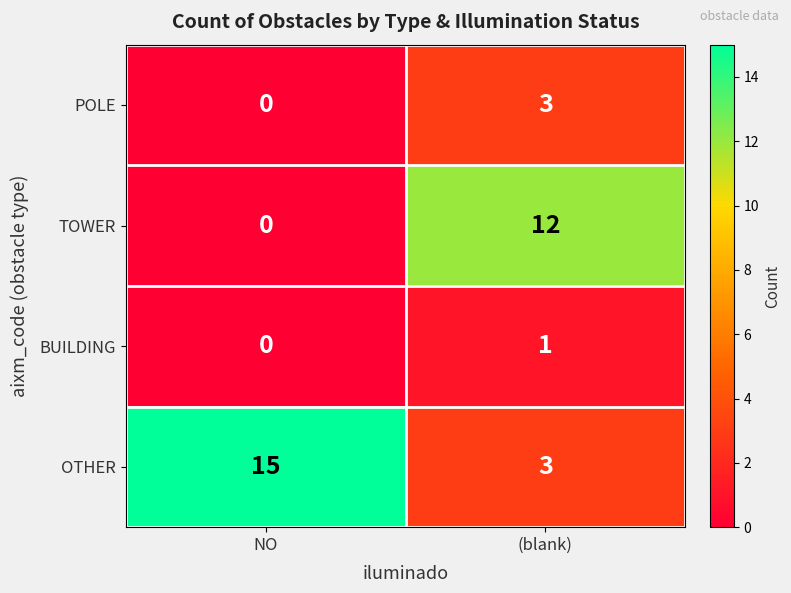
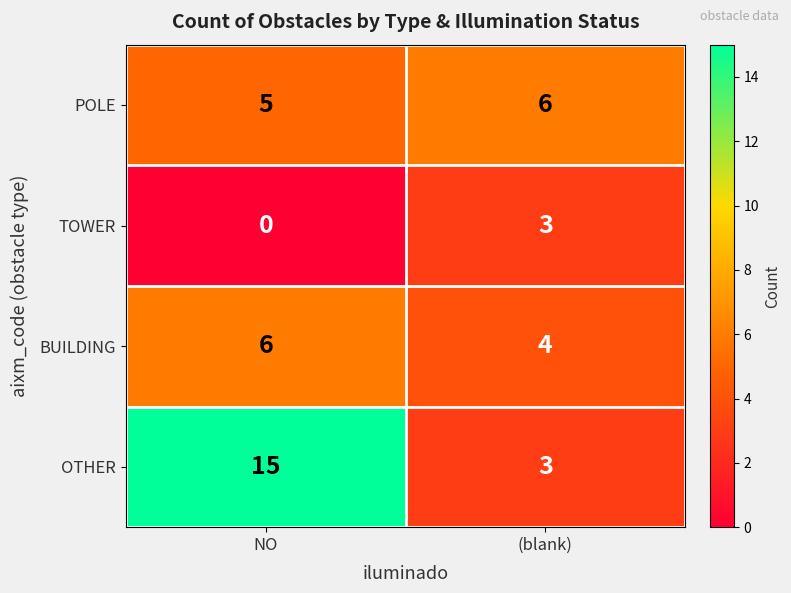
POLE, NO: 0 -> 5
POLE, (blank): 3 -> 6
TOWER, (blank): 12 -> 3
BUILDING, NO: 0 -> 6
BUILDING, (blank): 1 -> 4
